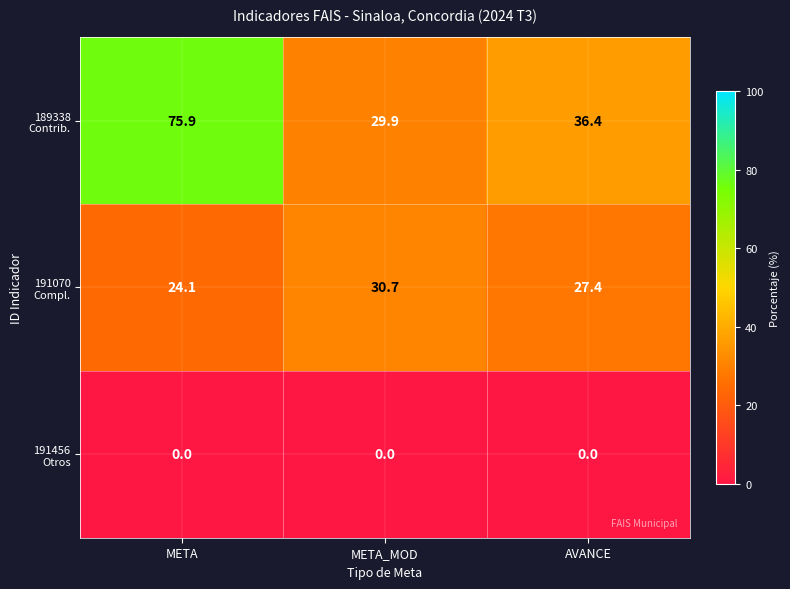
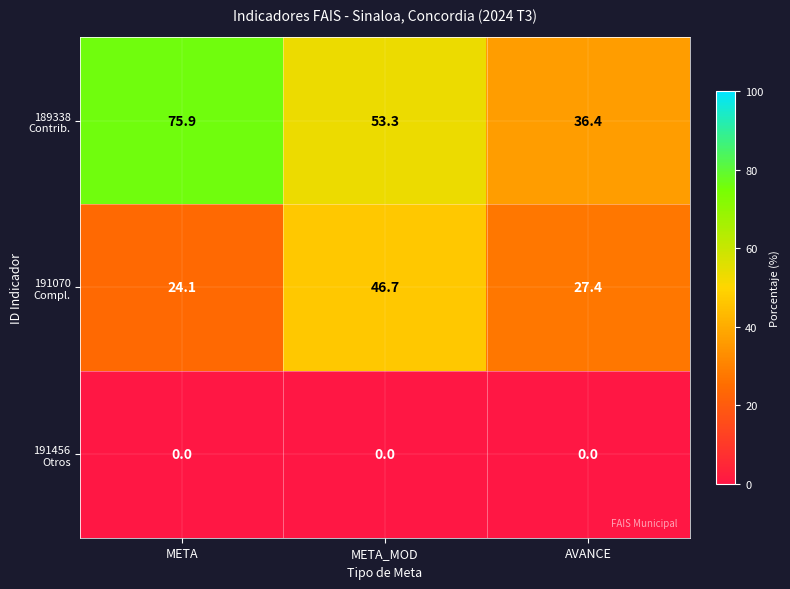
189338 Contrib., META_MOD: 29.9 -> 53.3
191070 Compl., META_MOD: 30.7 -> 46.7
